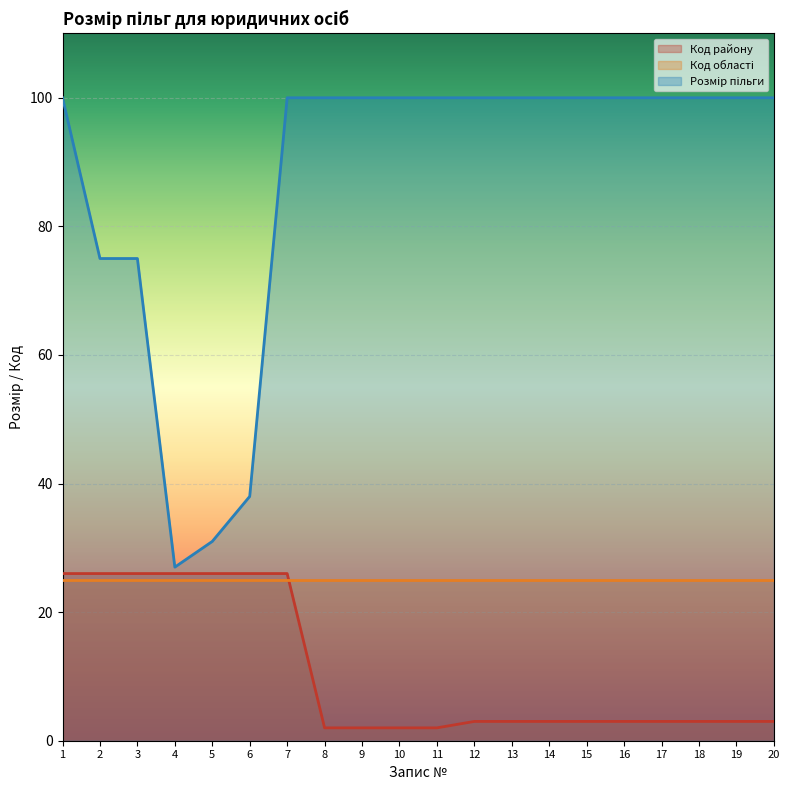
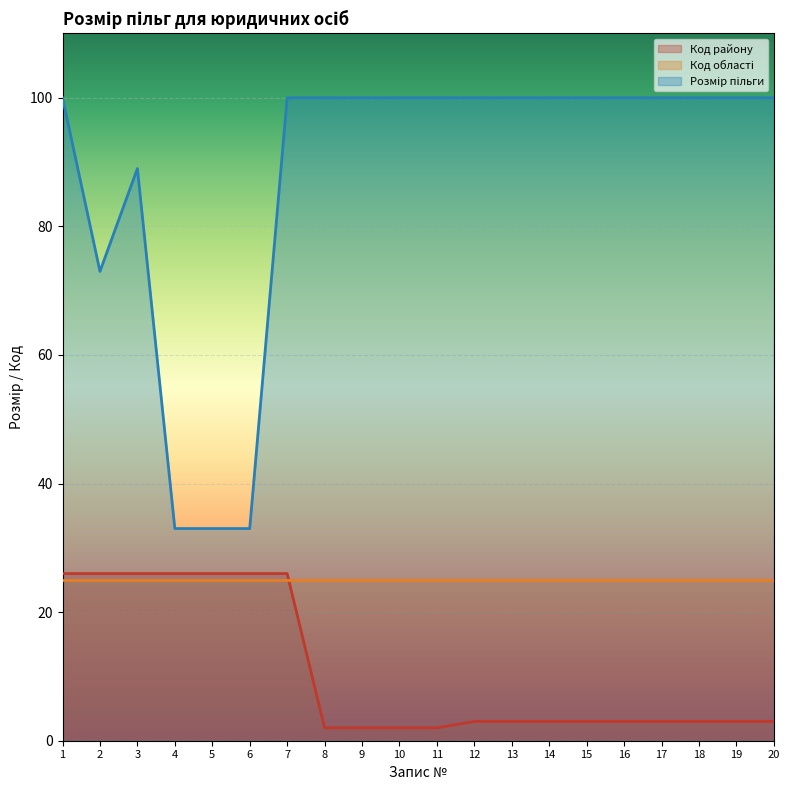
Розмір пільги, 2: 75 -> 73
Розмір пільги, 3: 75 -> 89
Розмір пільги, 4: 27 -> 33
Розмір пільги, 5: 31 -> 33
Розмір пільги, 6: 38 -> 33
